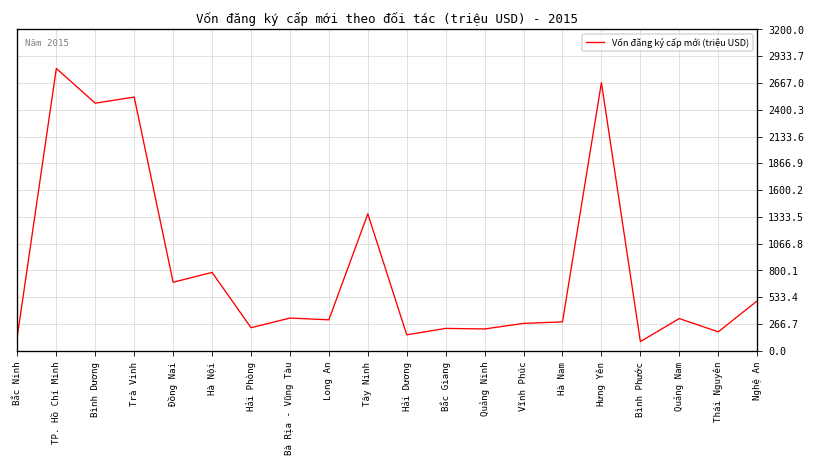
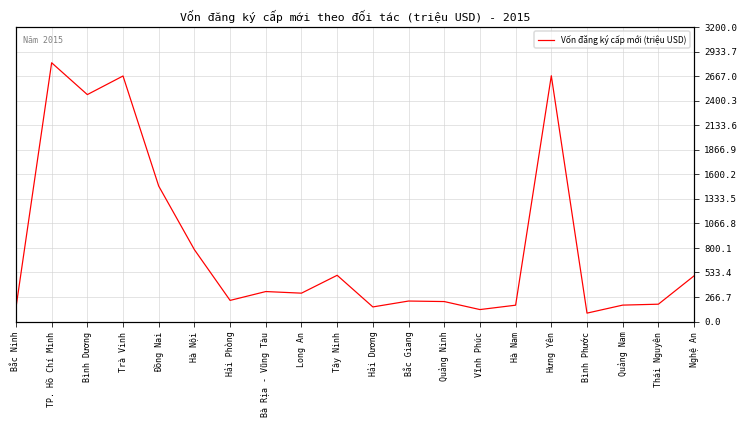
Trà Vinh: 2500 -> 2700
Đồng Nai: 700 -> 1500
Tây Ninh: 1400 -> 500
Vĩnh Phúc: 300 -> 100
Hà Nam: 300 -> 200
Quảng Nam: 300 -> 200
